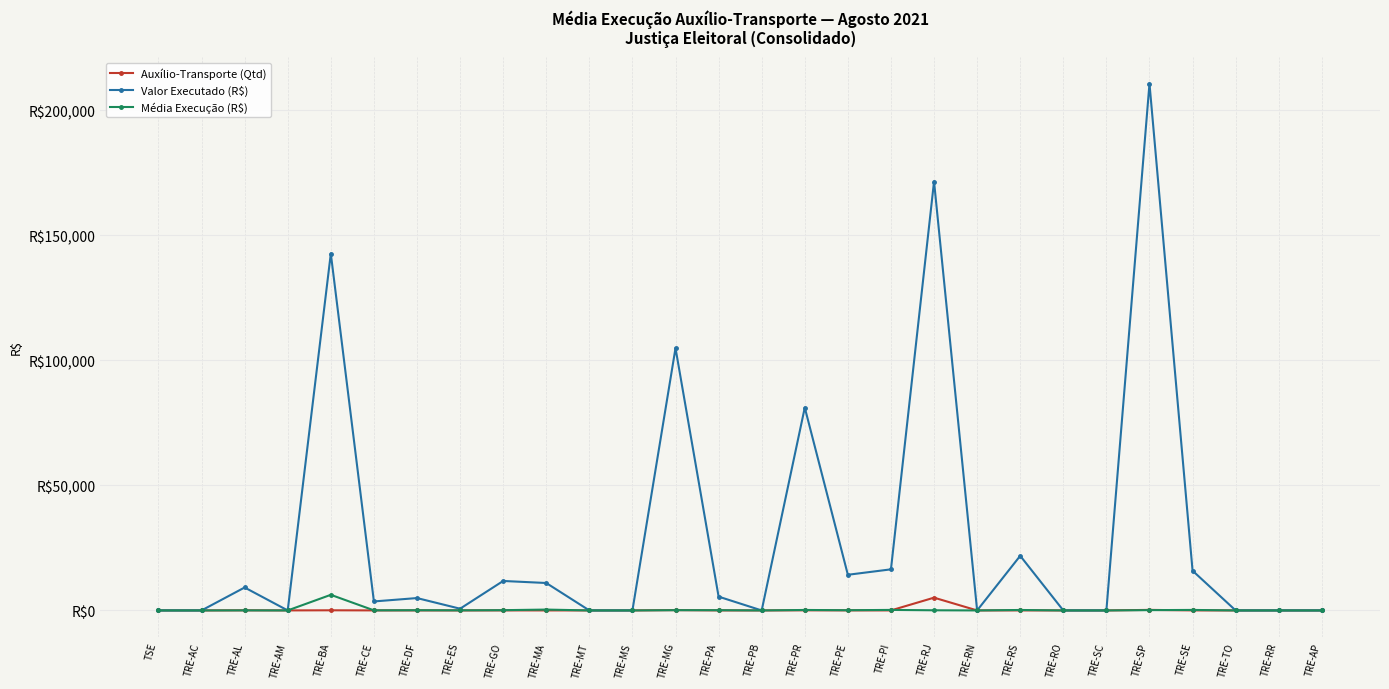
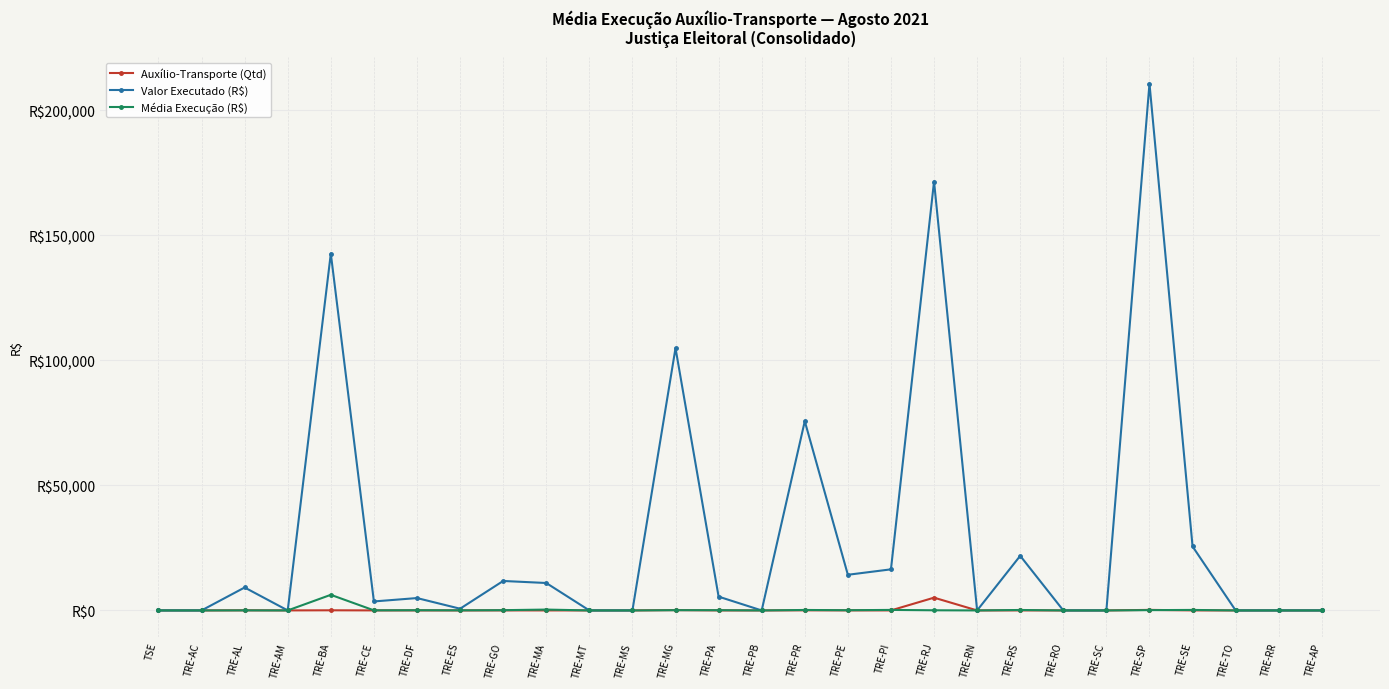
Valor Executado (R$), TRE-PR: R$81,000 -> R$76,000
Valor Executado (R$), TRE-SE: R$16,000 -> R$26,000
